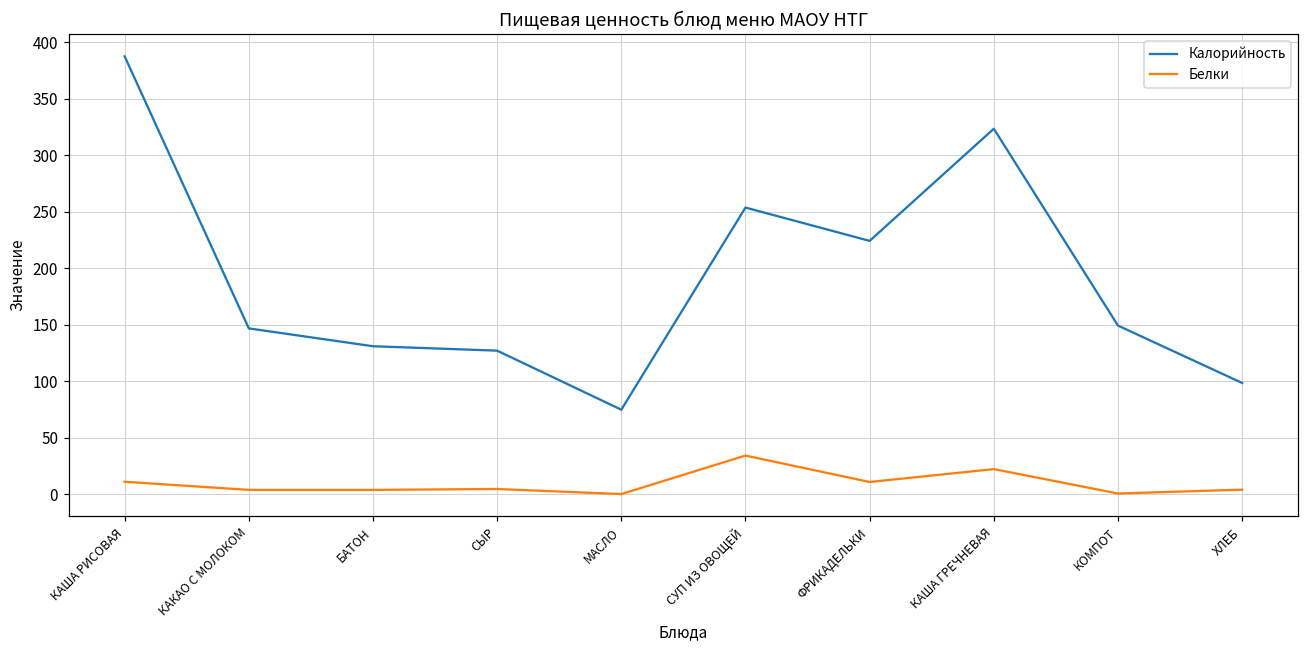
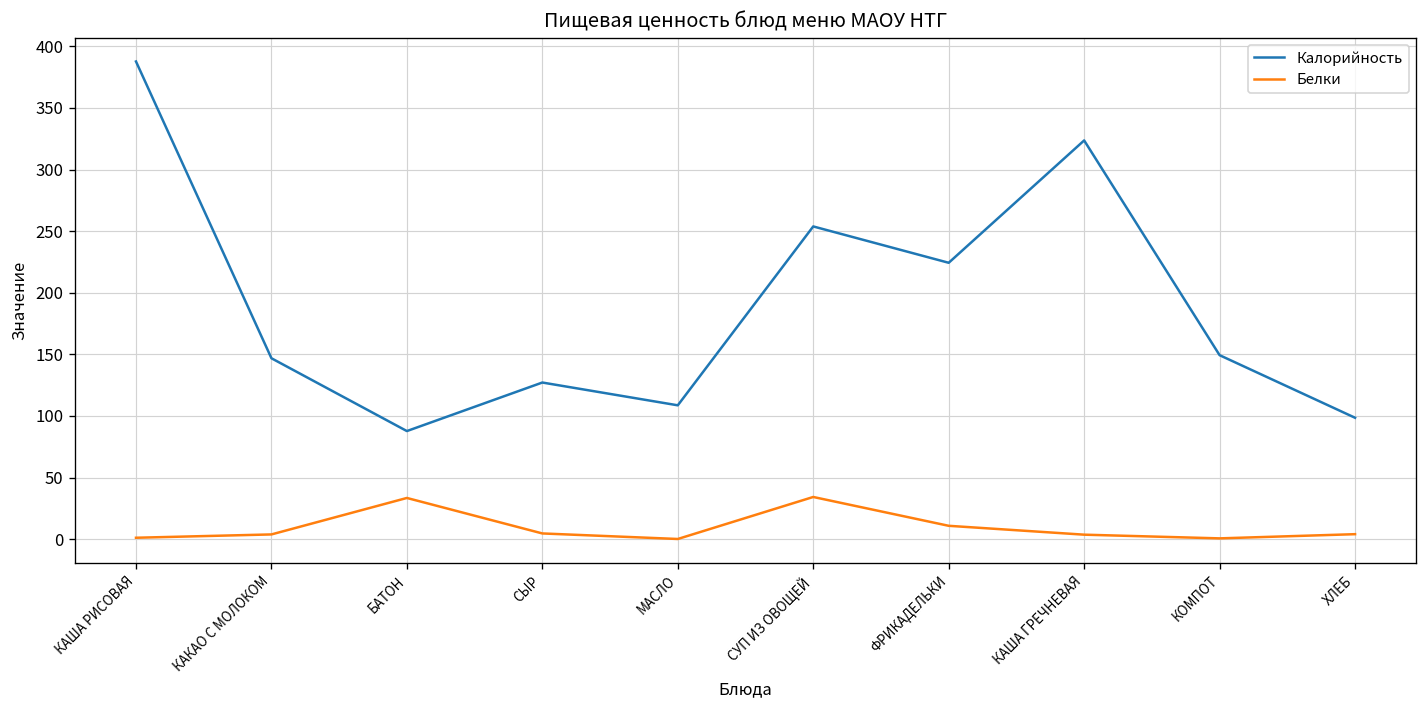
Белки, КАША РИСОВАЯ: 11 -> 1
Калорийность, БАТОН: 131 -> 88
Белки, БАТОН: 4 -> 33
Калорийность, МАСЛО: 75 -> 109
Белки, КАША ГРЕЧНЕВАЯ: 22 -> 4
